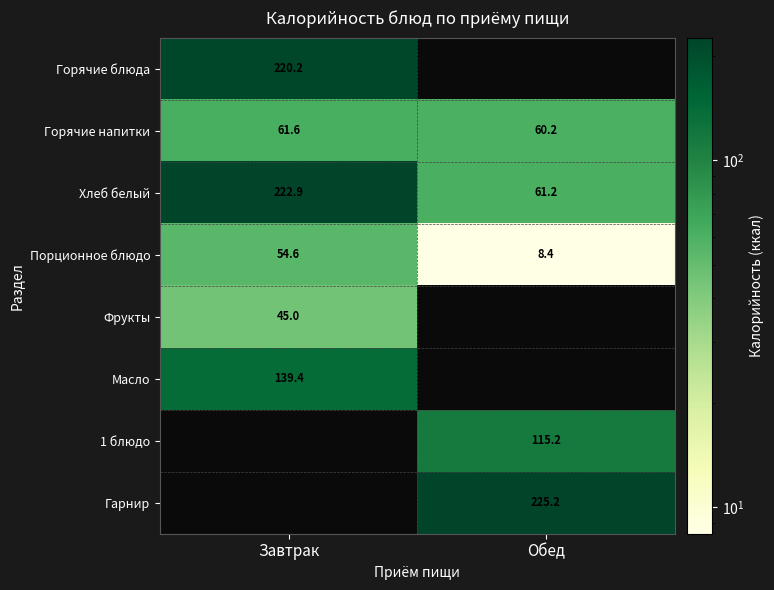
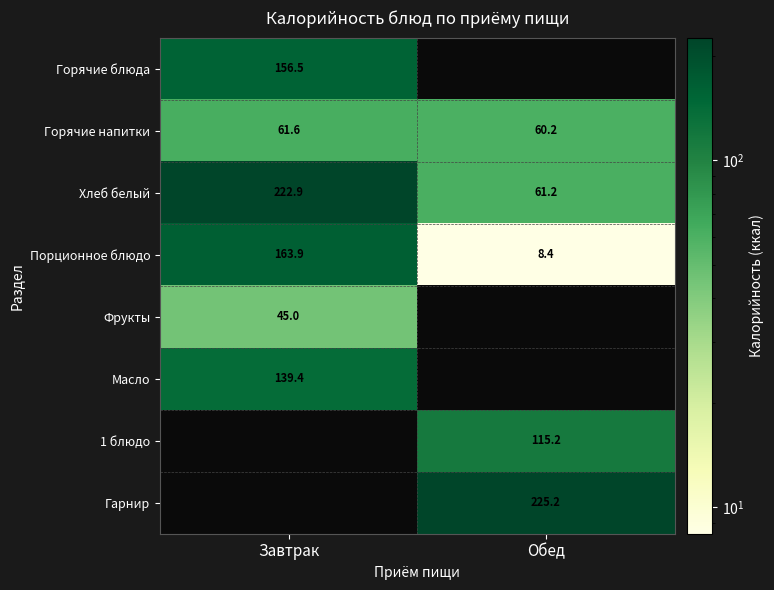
Горячие блюда, Завтрак: 220.2 -> 156.5
Порционное блюдо, Завтрак: 54.6 -> 163.9
